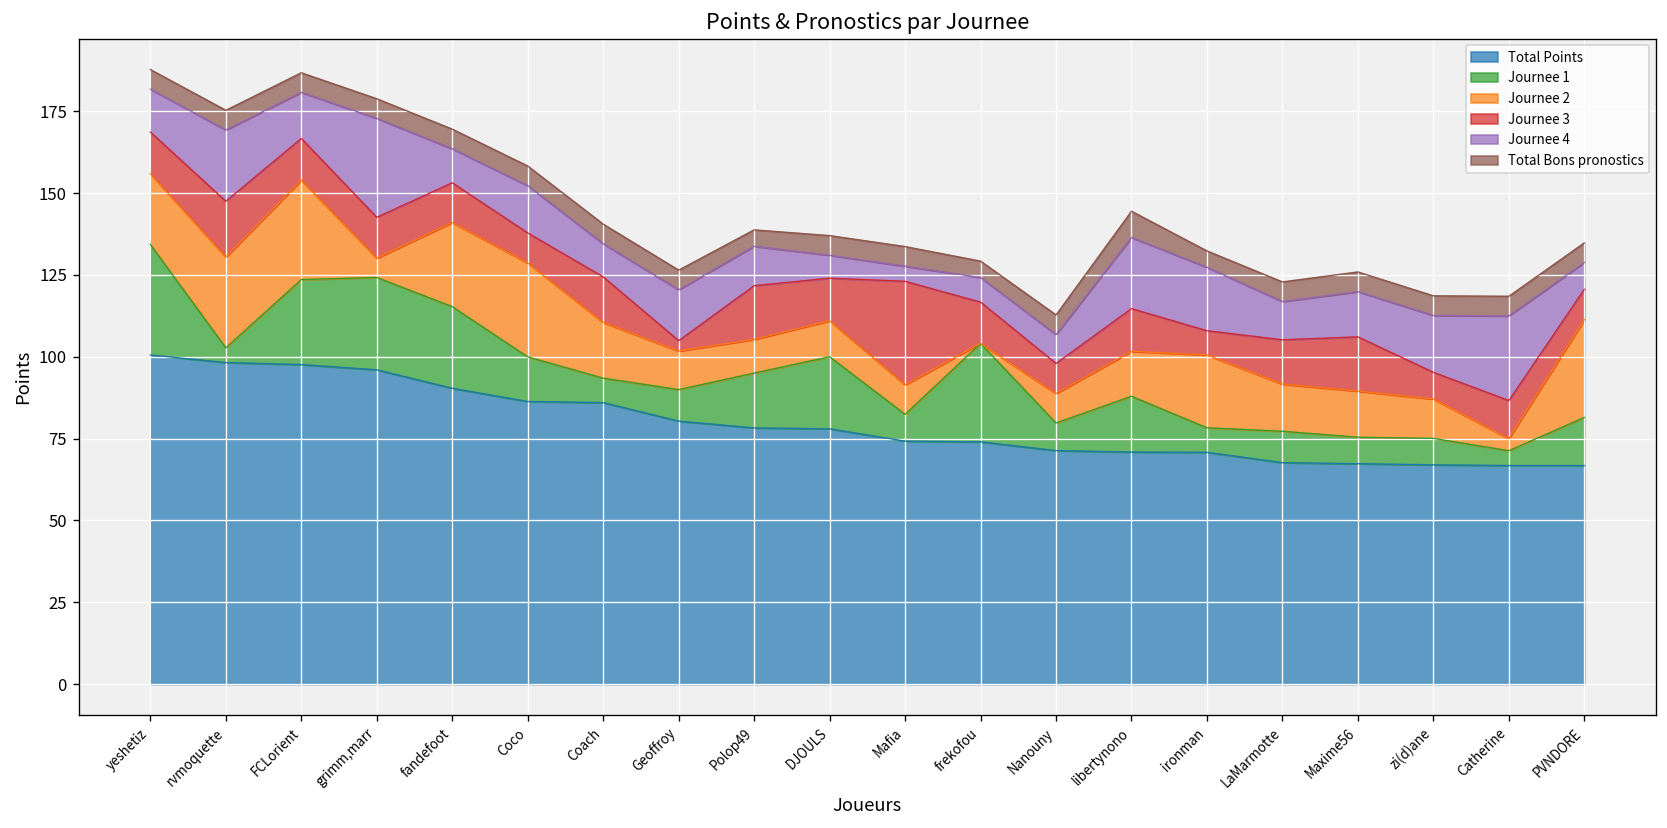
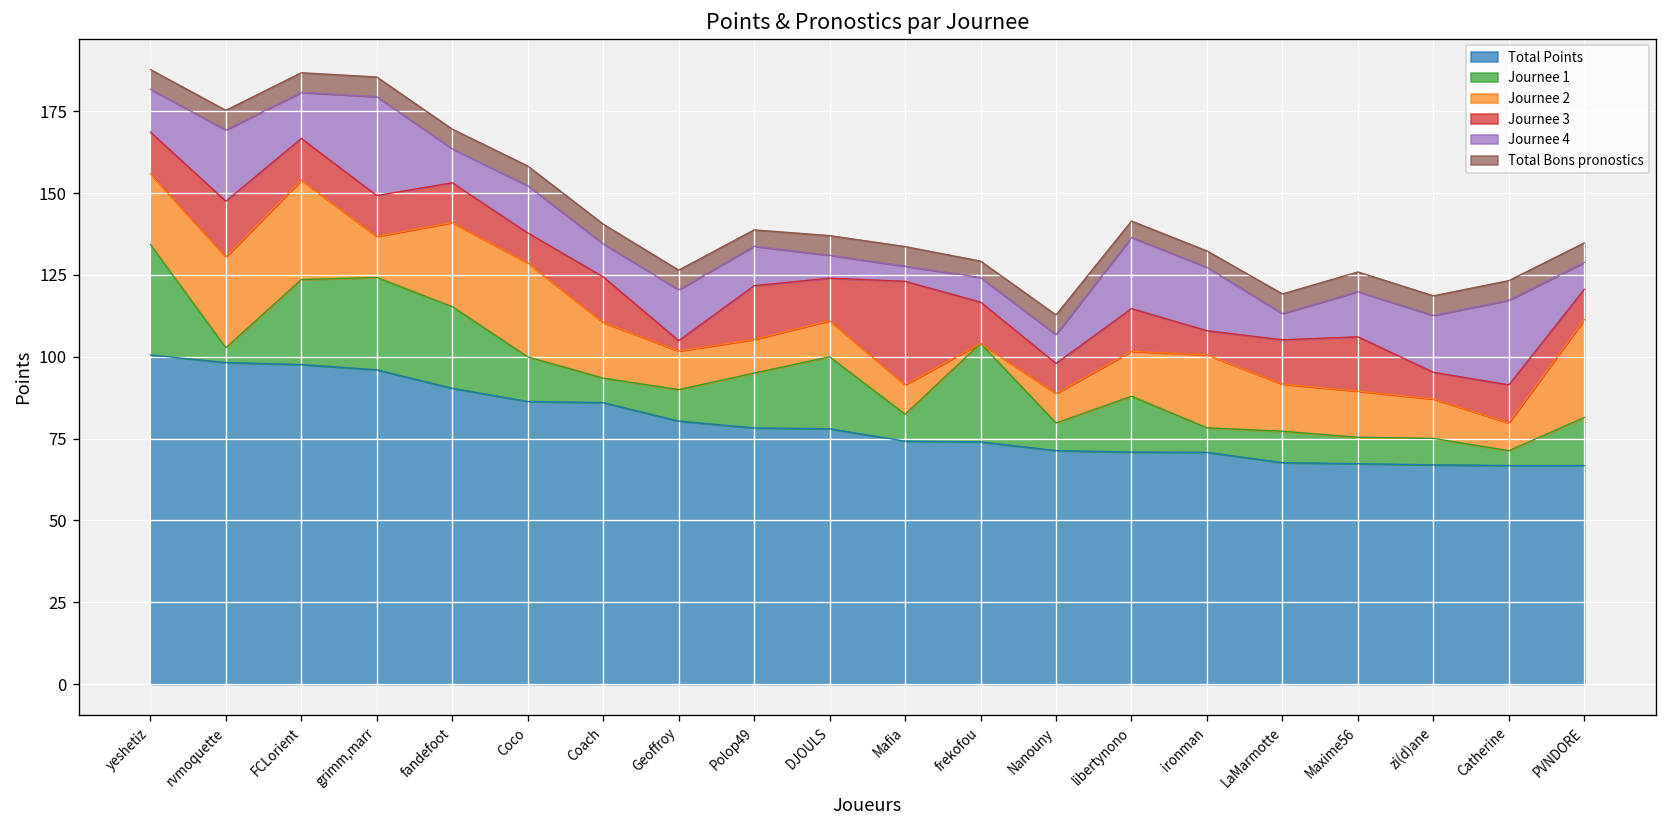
Journee 2, grimm,marr: 6 -> 13
Total Bons pronostics, libertynono: 8 -> 5
Journee 4, LaMarmotte: 12 -> 8
Journee 2, Catherine: 4 -> 8
